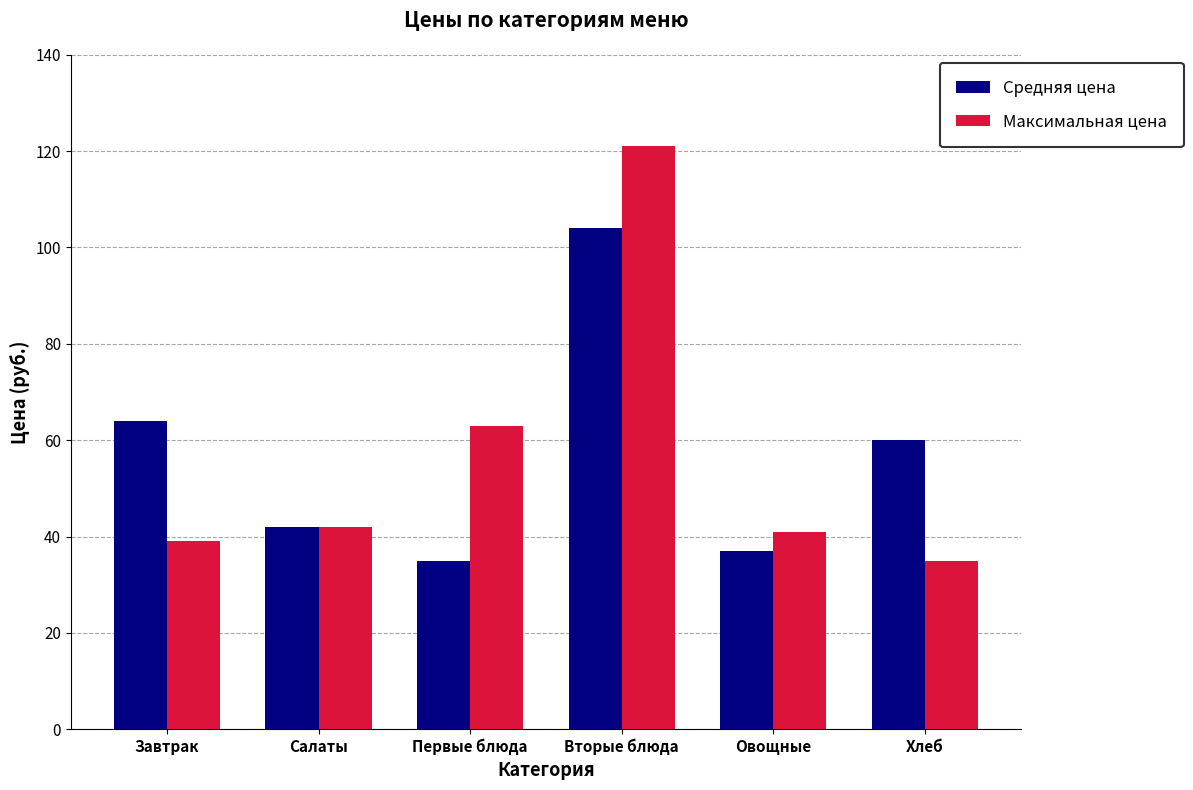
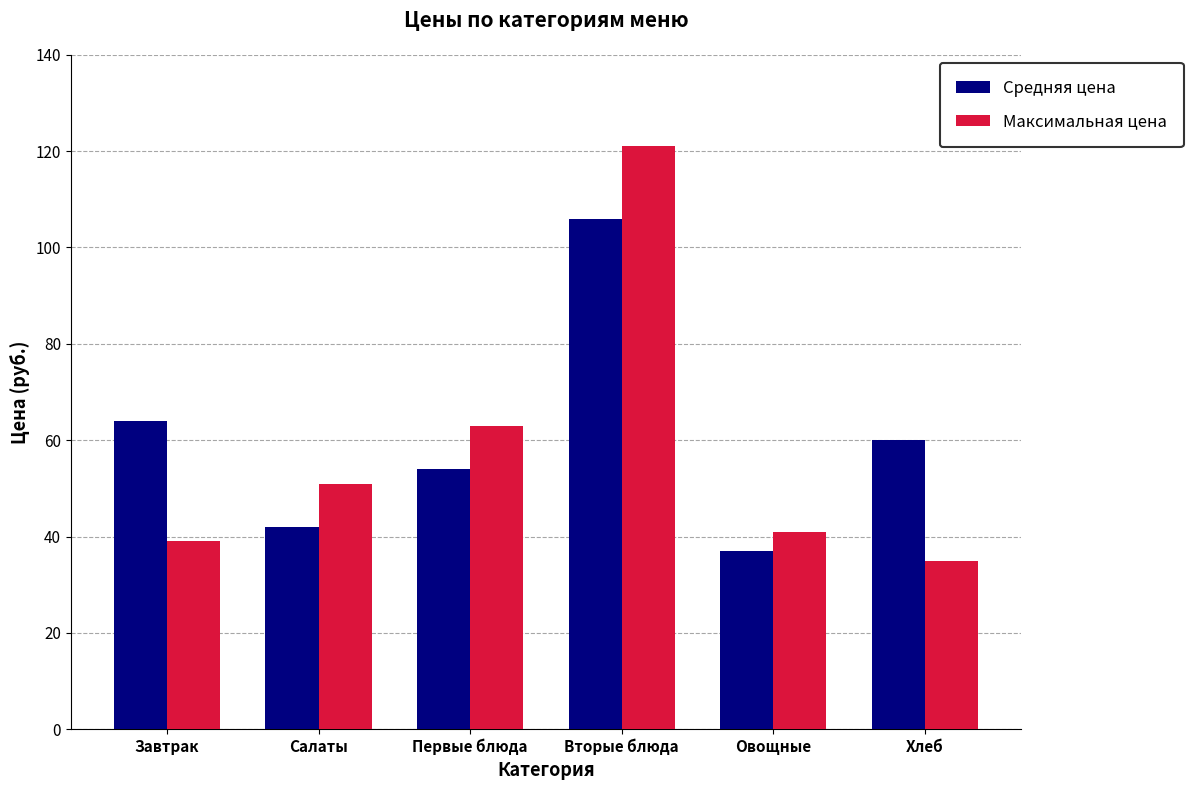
Максимальная цена, Салаты: 42 -> 51
Средняя цена, Первые блюда: 35 -> 54
Средняя цена, Вторые блюда: 104 -> 106
